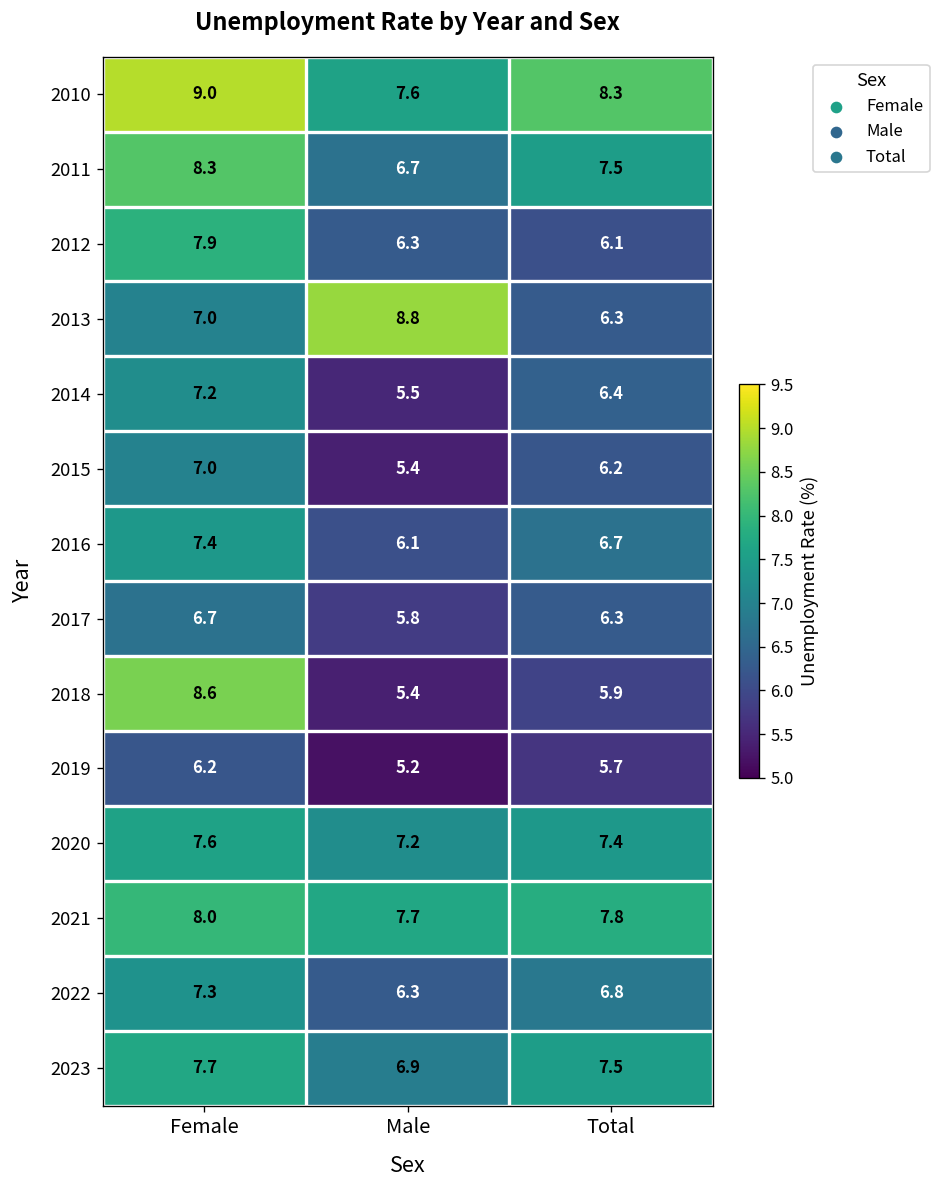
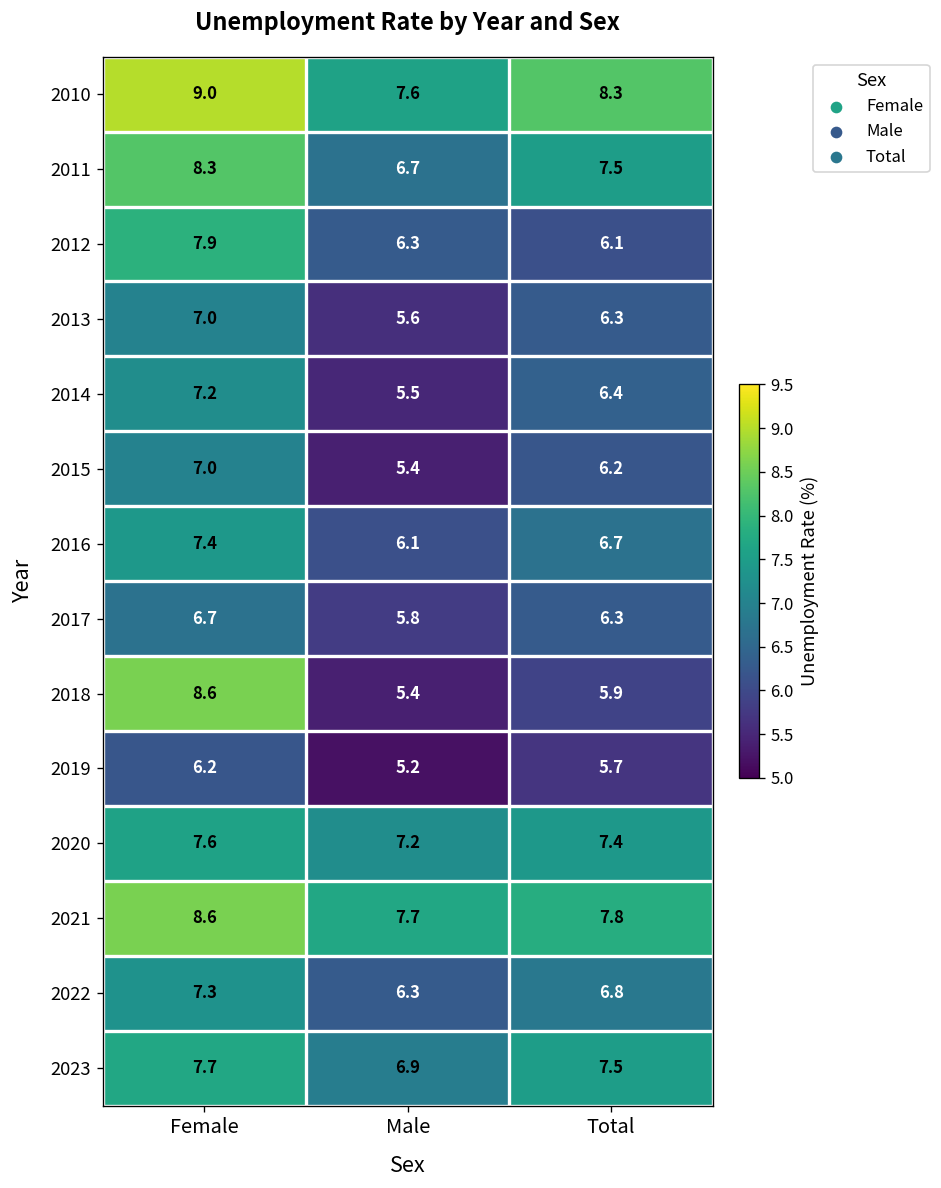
2013, Male: 8.8 -> 5.6
2021, Female: 8.0 -> 8.6
